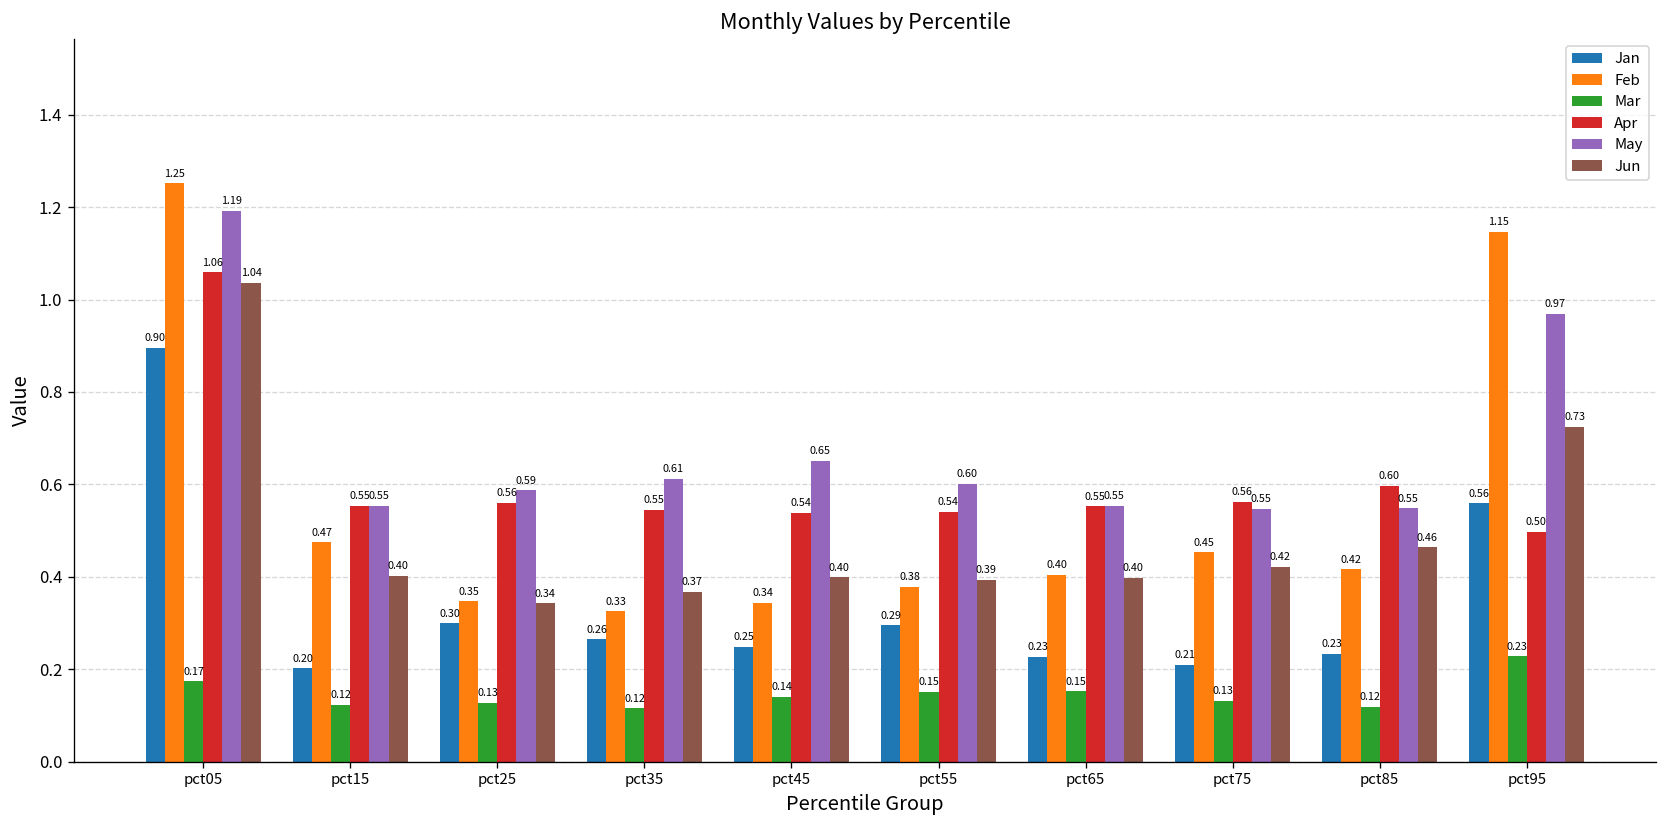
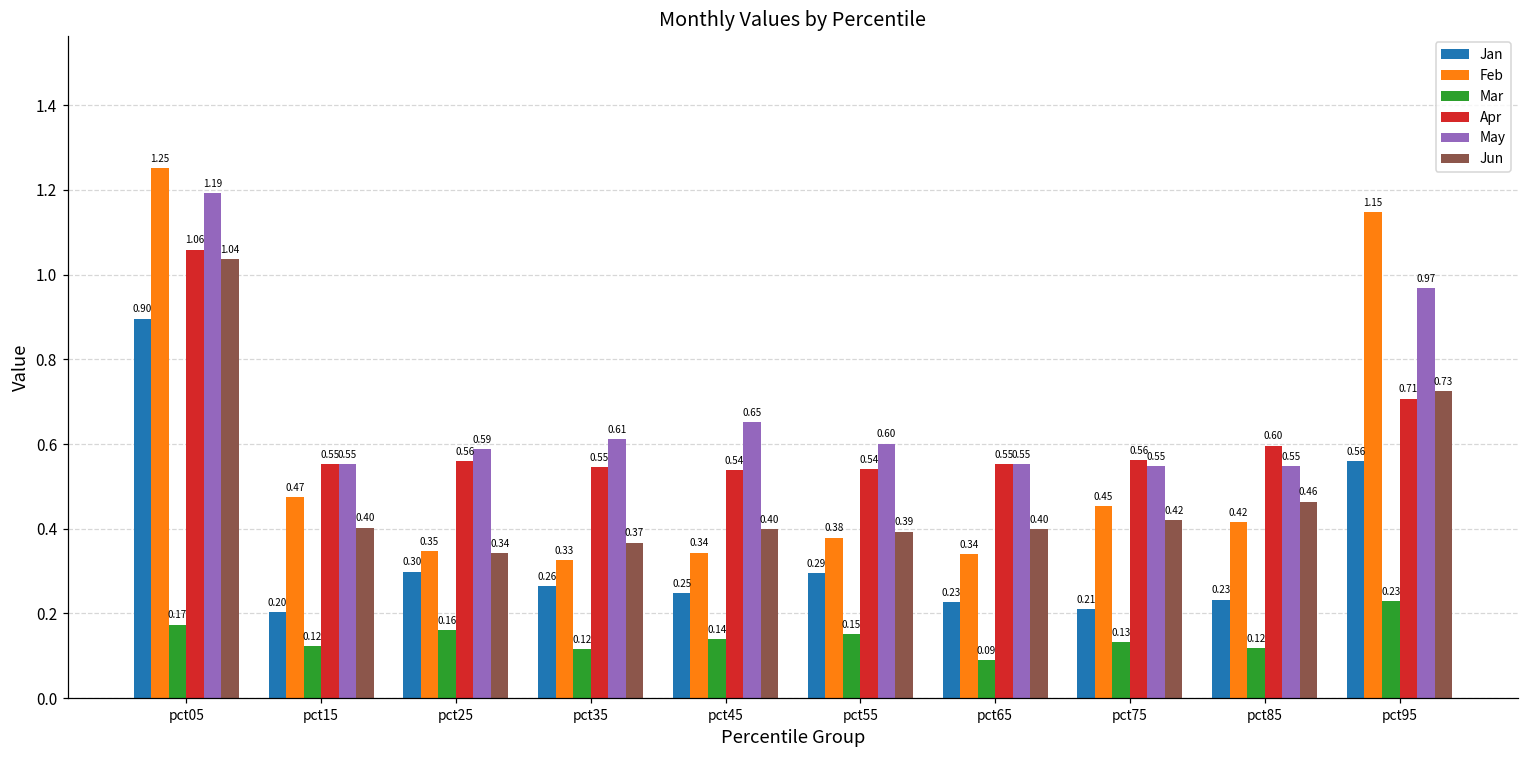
Mar, pct25: 0.13 -> 0.16
Feb, pct65: 0.40 -> 0.34
Mar, pct65: 0.15 -> 0.09
Apr, pct95: 0.50 -> 0.71
